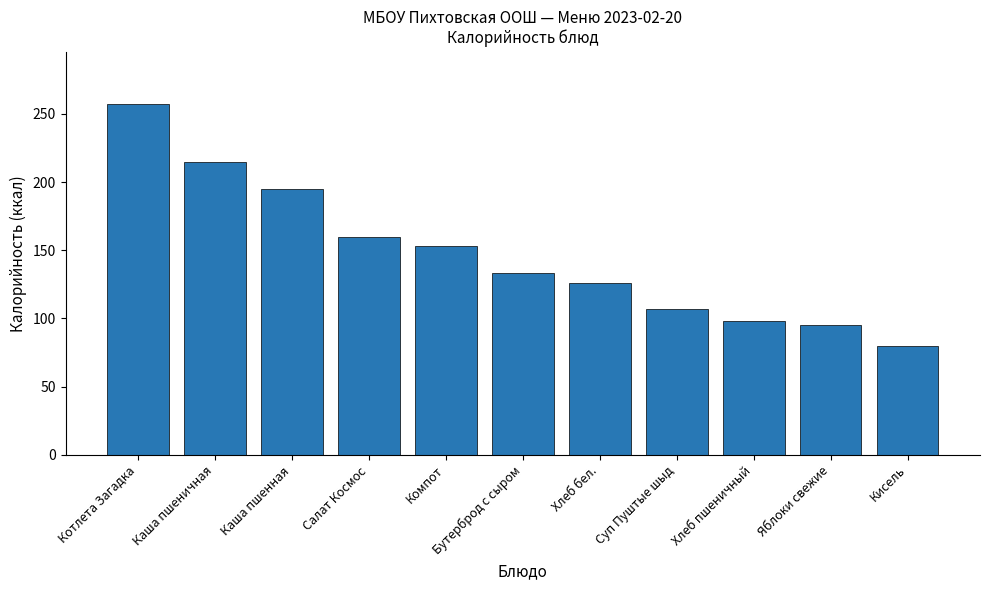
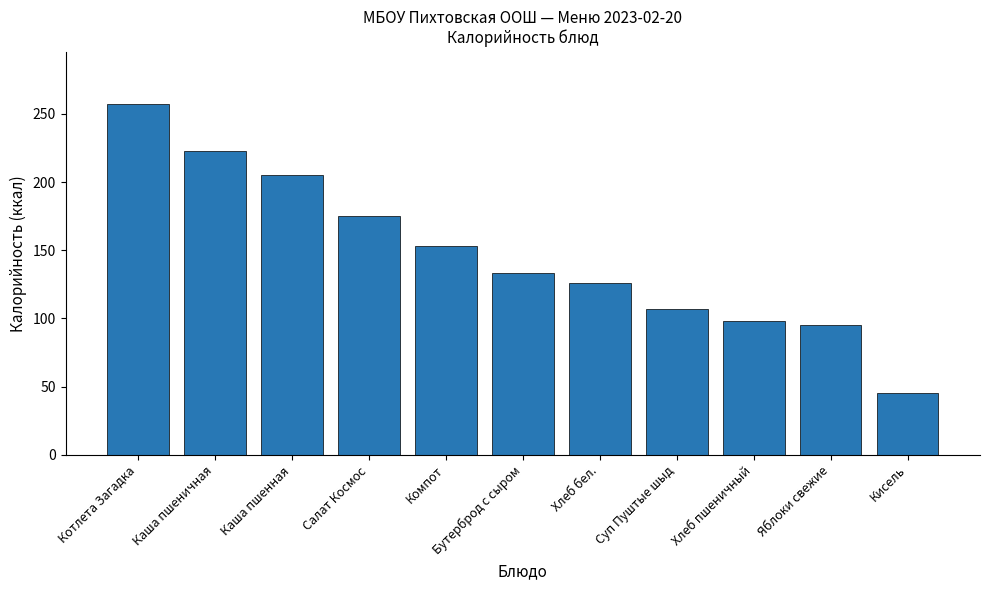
Каша пшеничная: 215 -> 223
Каша пшенная: 195 -> 205
Салат Космос: 160 -> 175
Кисель: 80 -> 45
